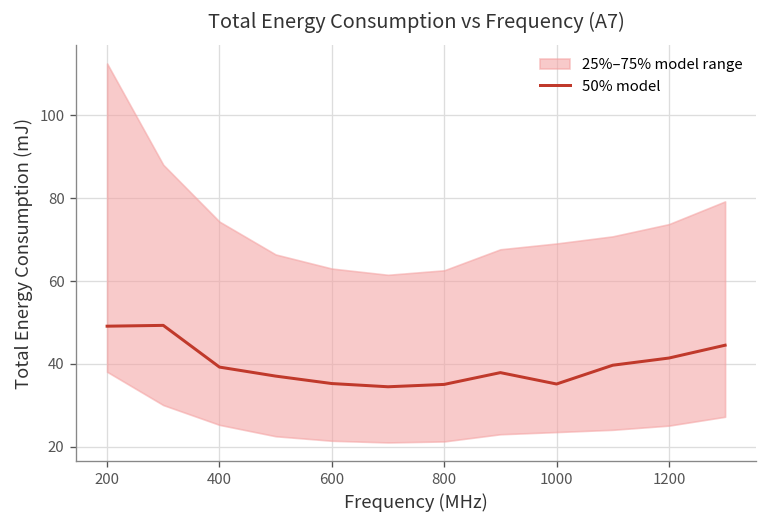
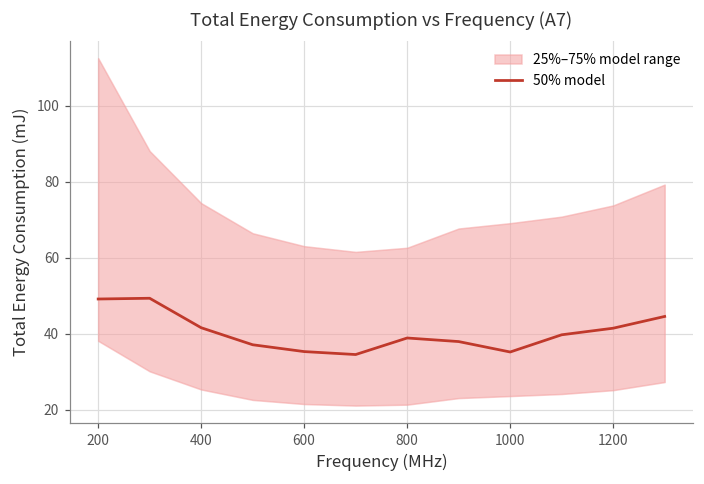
50% model, 400: 39 -> 42
50% model, 800: 35 -> 39
